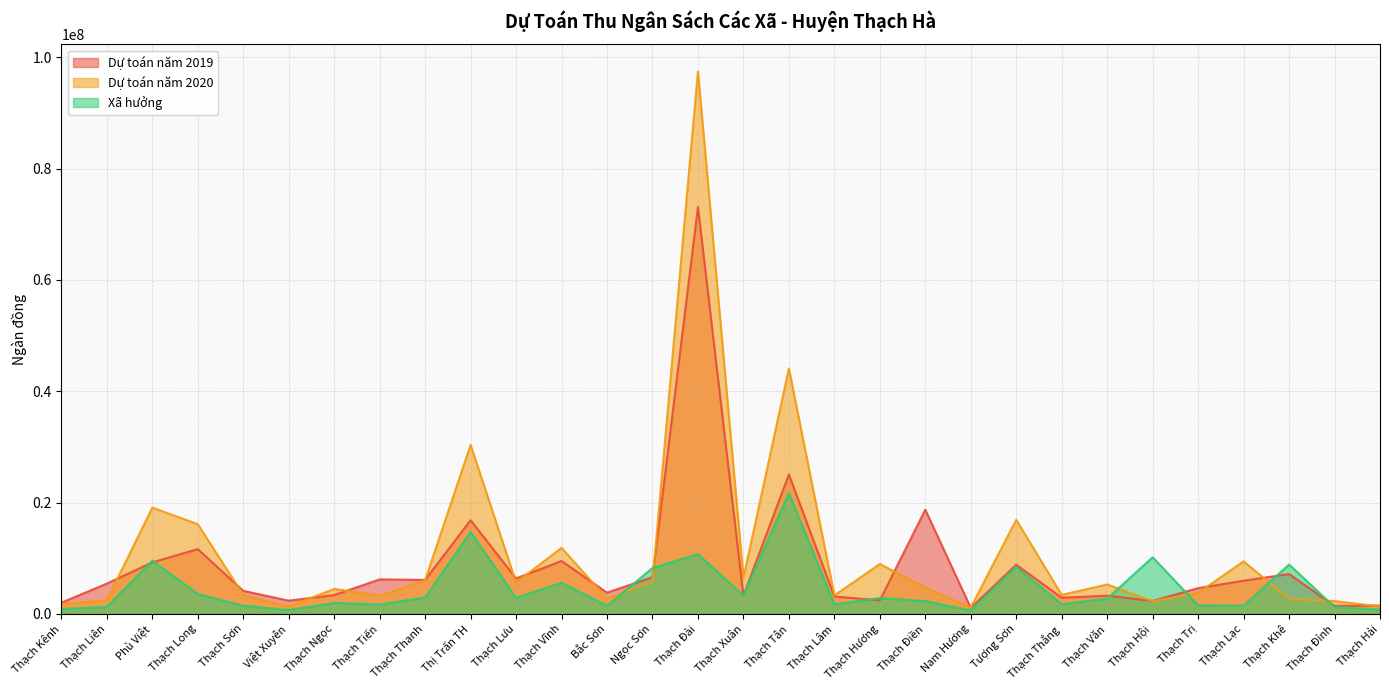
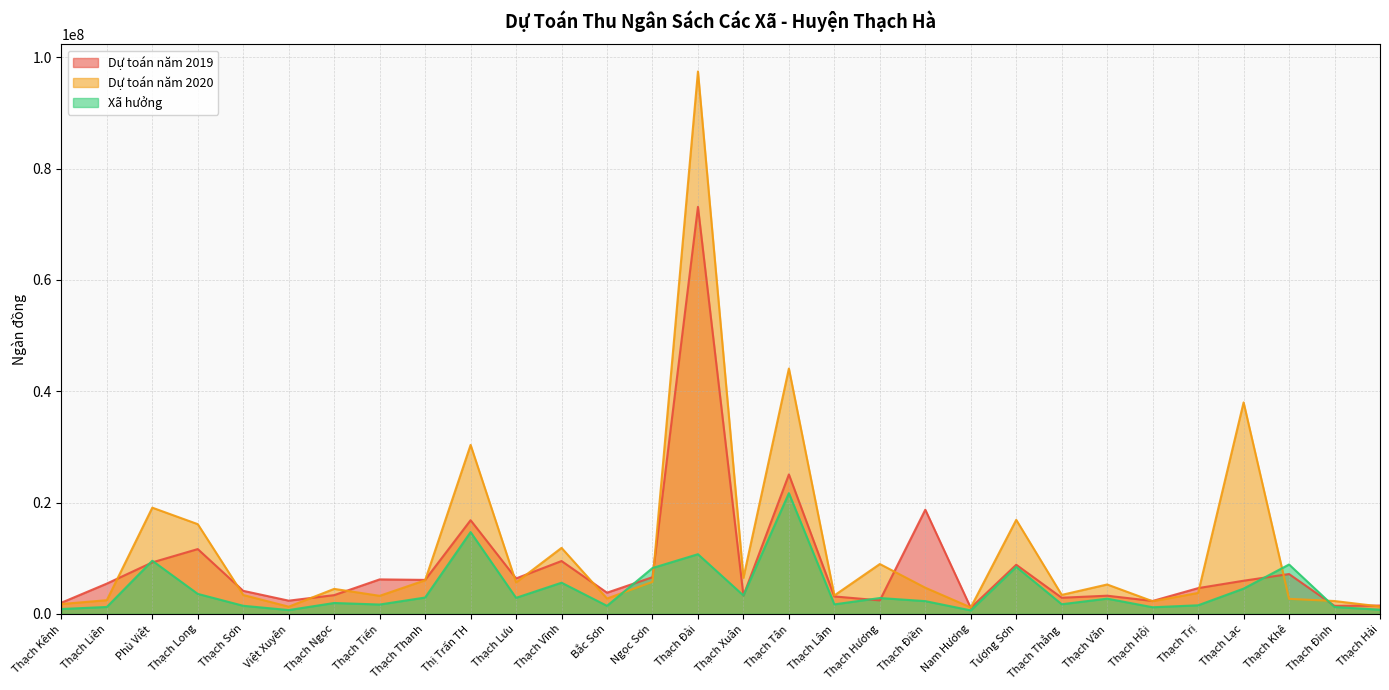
Xã hưởng, Thạch Hội: 10000000 -> 1000000
Dự toán năm 2020, Thạch Lạc: 9000000 -> 38000000
Xã hưởng, Thạch Lạc: 1000000 -> 5000000
